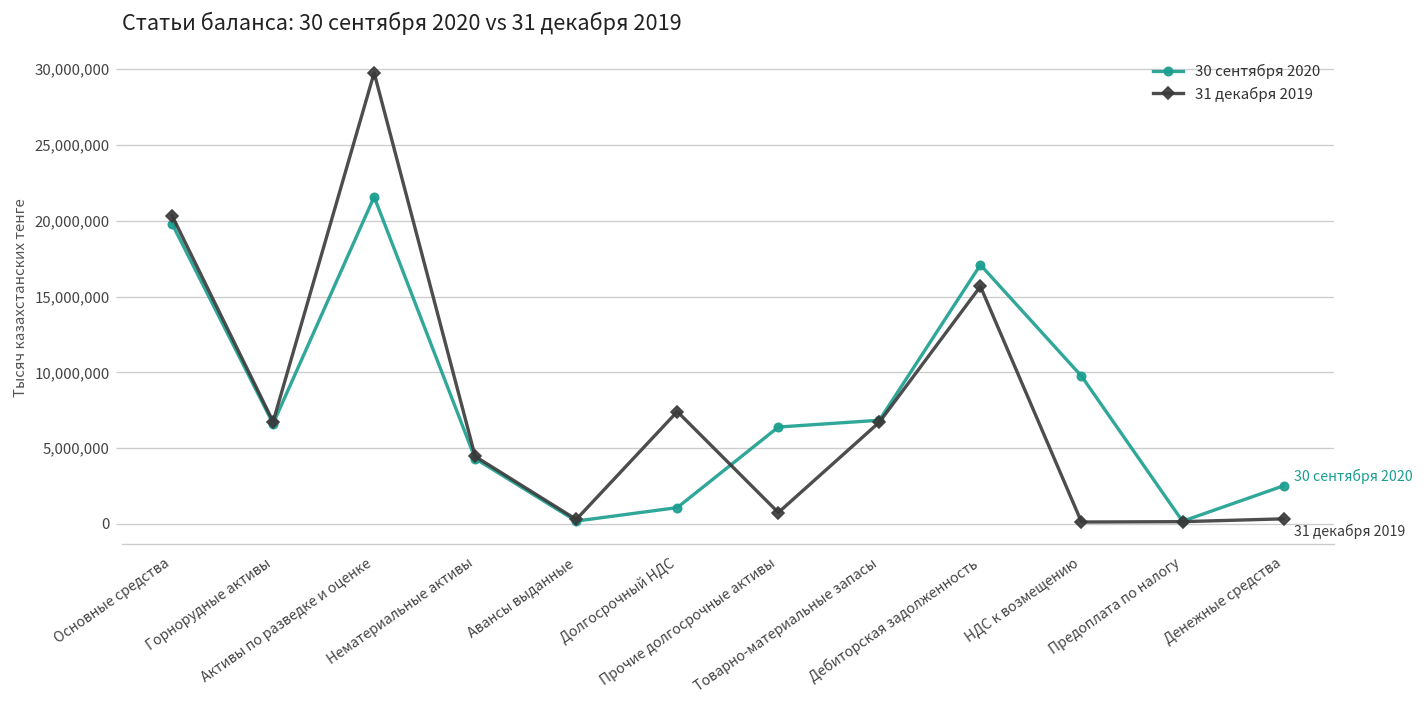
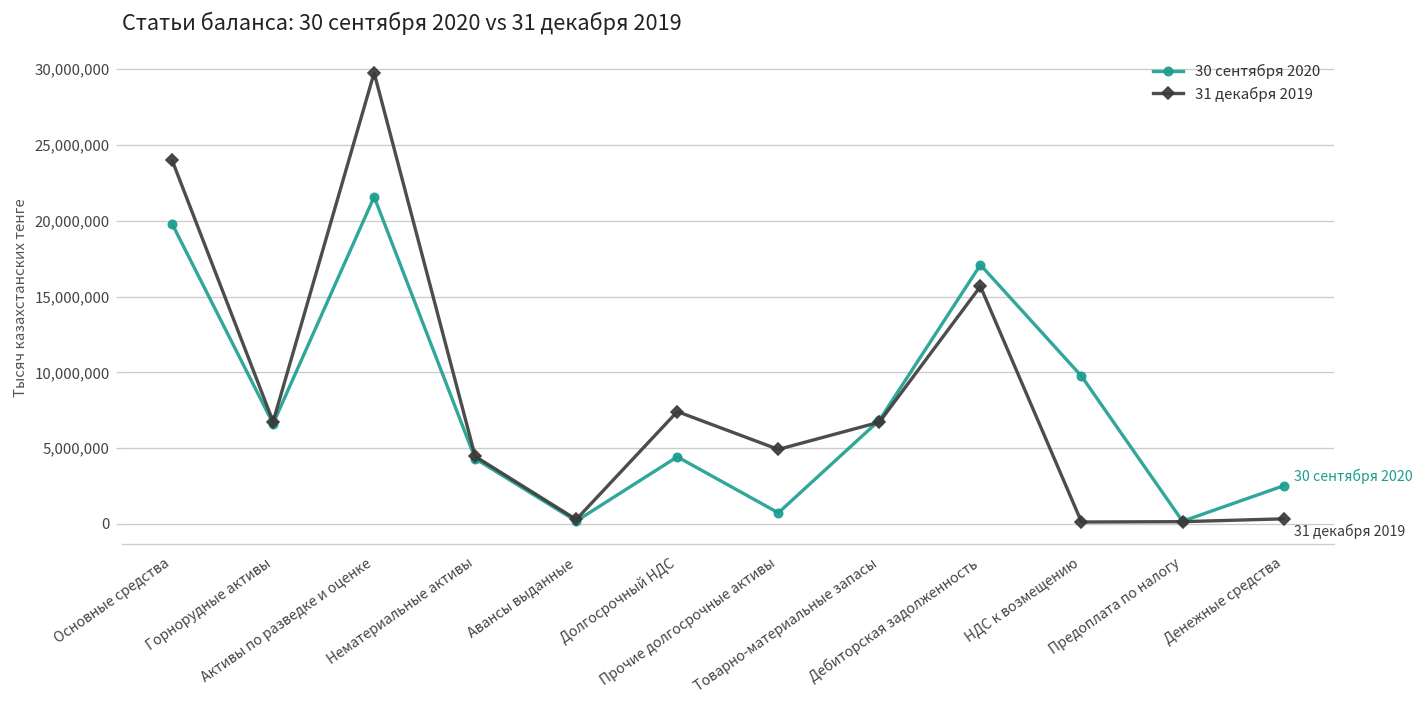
31 декабря 2019, Основные средства: 20,300,000 -> 24,000,000
30 сентября 2020, Долгосрочный НДС: 1,100,000 -> 4,400,000
30 сентября 2020, Прочие долгосрочные активы: 6,400,000 -> 700,000
31 декабря 2019, Прочие долгосрочные активы: 700,000 -> 4,900,000
